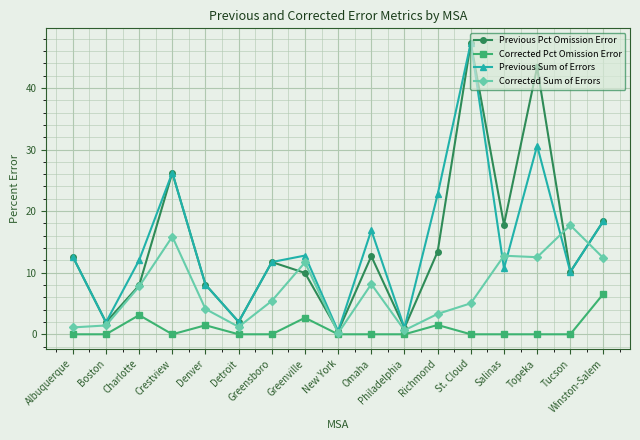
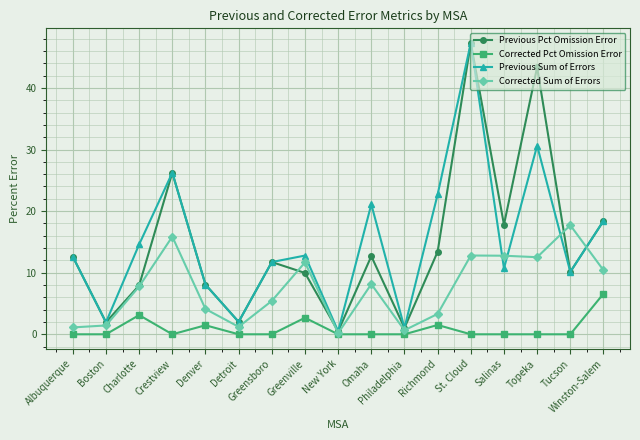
Previous Sum of Errors, Charlotte: 12 -> 15
Previous Sum of Errors, Omaha: 17 -> 21
Corrected Sum of Errors, St. Cloud: 5 -> 13
Corrected Sum of Errors, Winston-Salem: 12 -> 10
